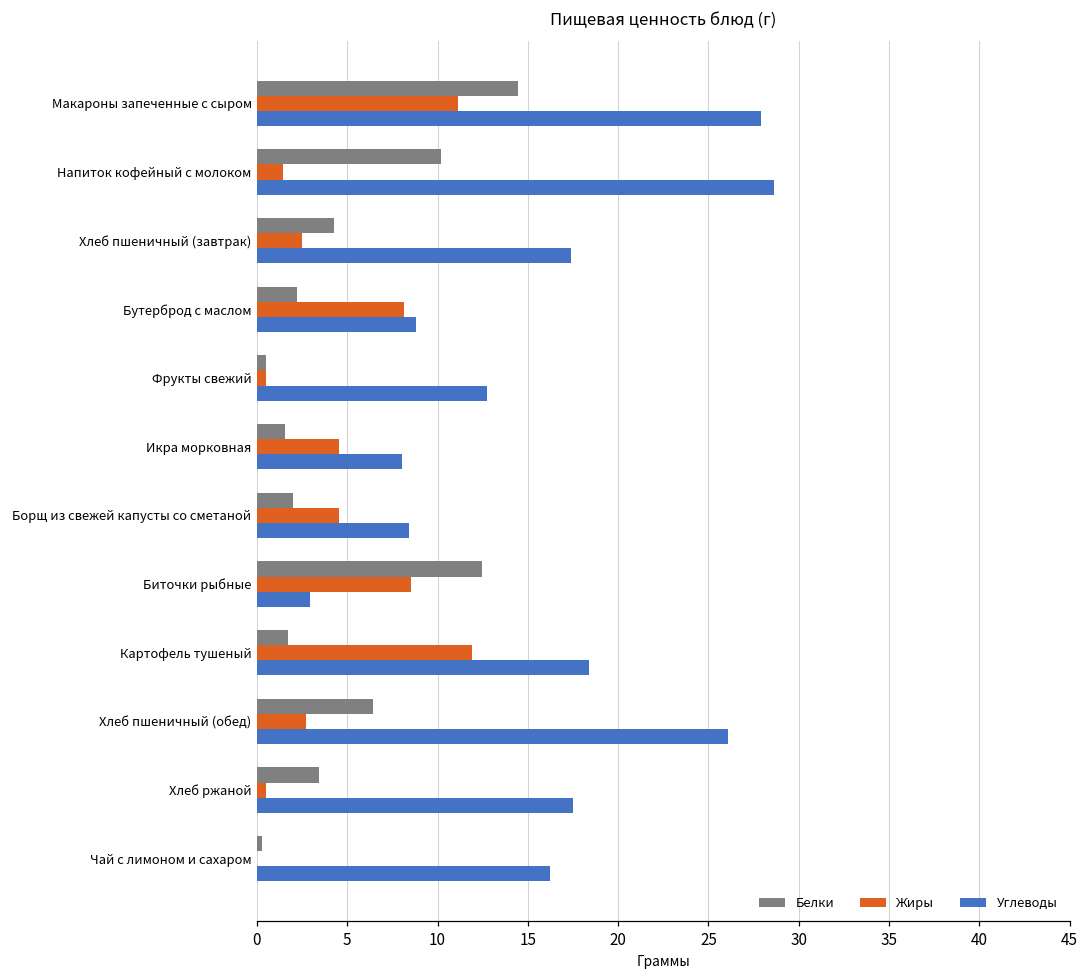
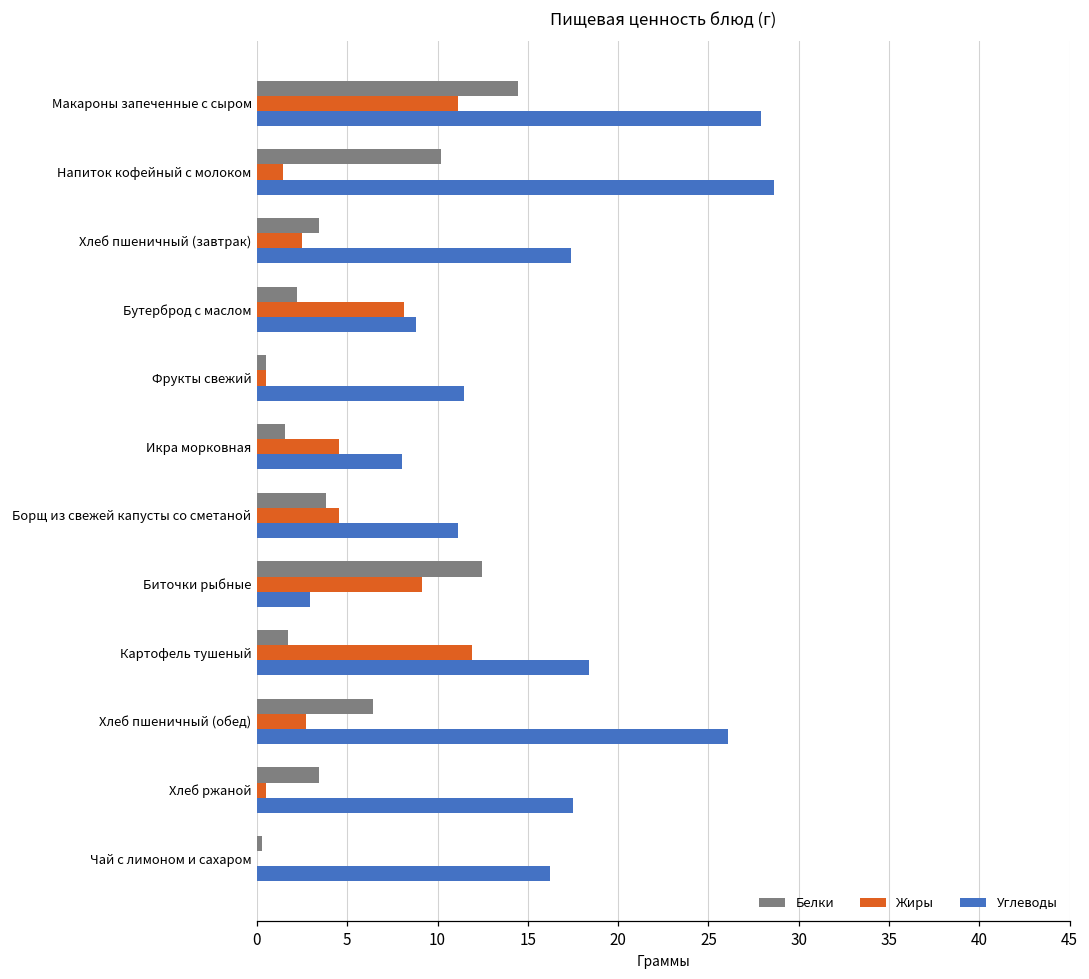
Белки, Хлеб пшеничный (завтрак): 4.3 -> 3.4
Углеводы, Фрукты свежий: 12.7 -> 11.5
Белки, Борщ из свежей капусты со сметаной: 2.0 -> 3.9
Углеводы, Борщ из свежей капусты со сметаной: 8.4 -> 11.1
Жиры, Биточки рыбные: 8.6 -> 9.2
